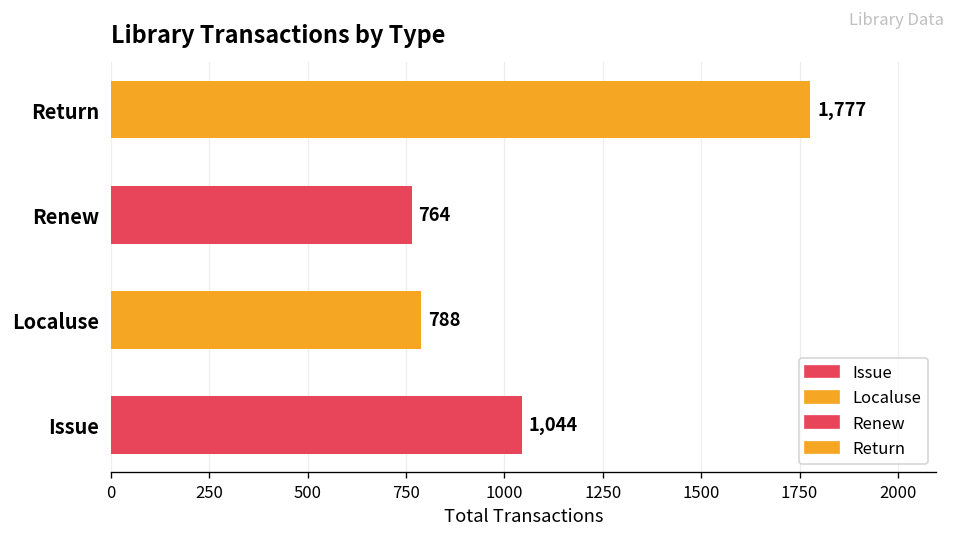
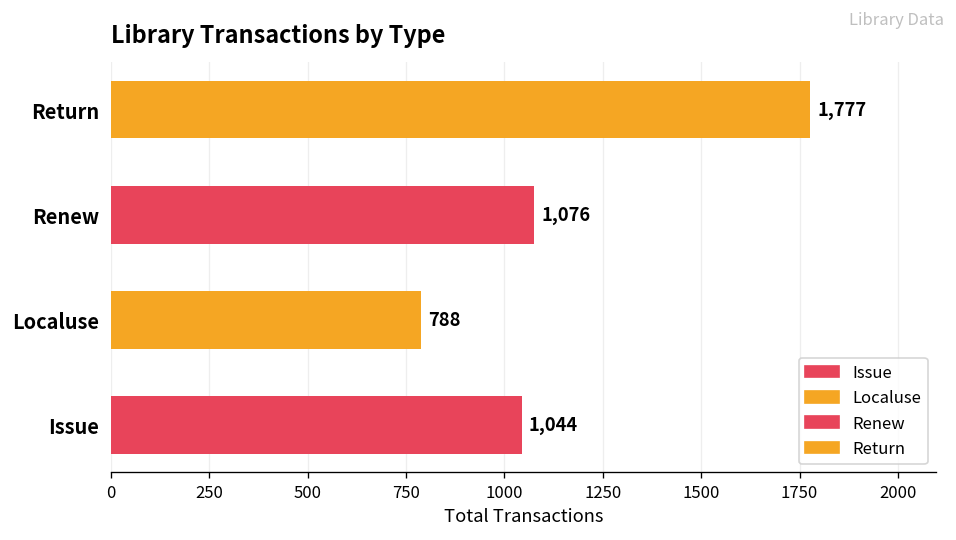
Renew: 764 -> 1,076
